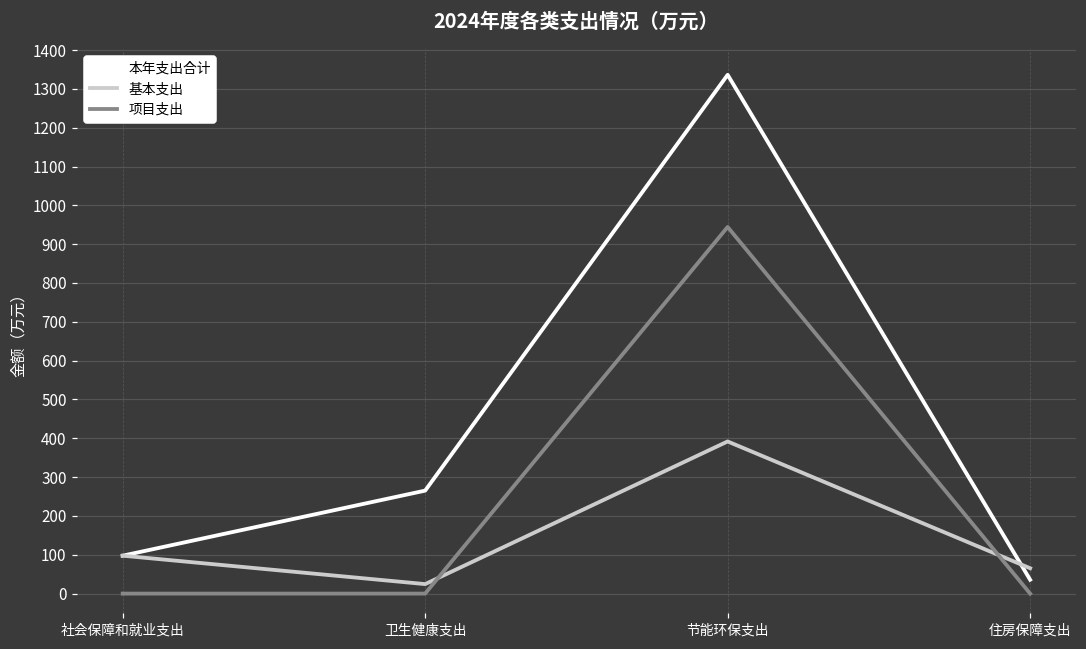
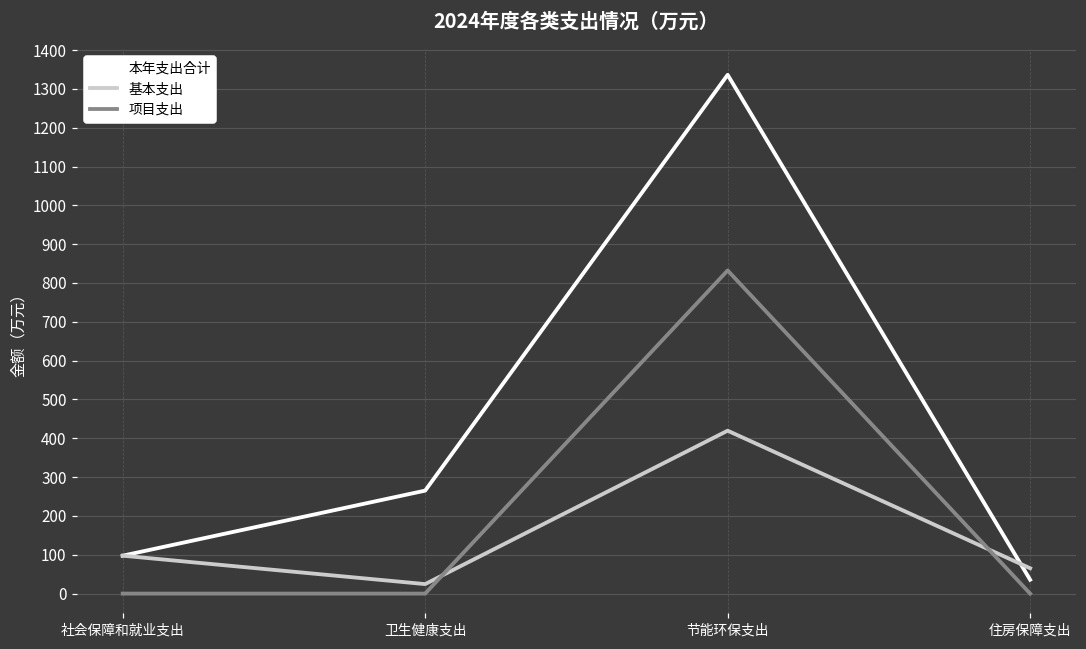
基本支出, 节能环保支出: 390 -> 420
项目支出, 节能环保支出: 940 -> 830
